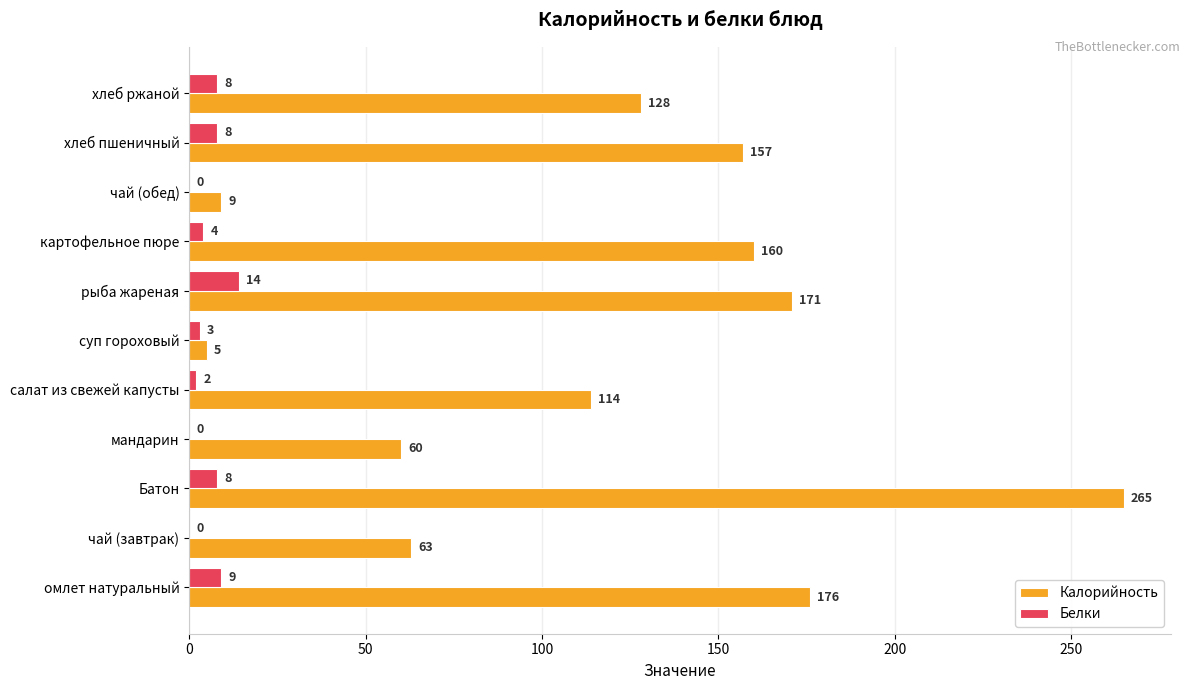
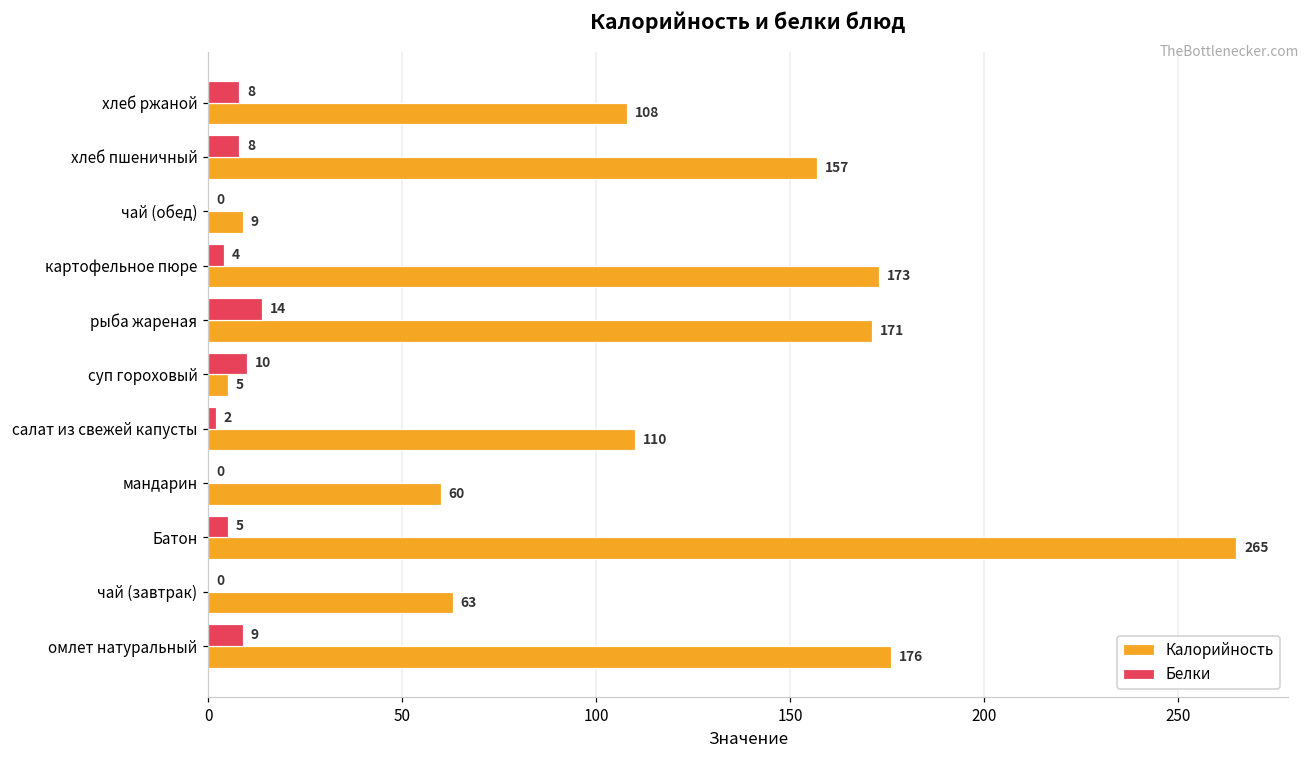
Калорийность, хлеб ржаной: 128 -> 108
Калорийность, картофельное пюре: 160 -> 173
Белки, суп гороховый: 3 -> 10
Калорийность, салат из свежей капусты: 114 -> 110
Белки, Батон: 8 -> 5
